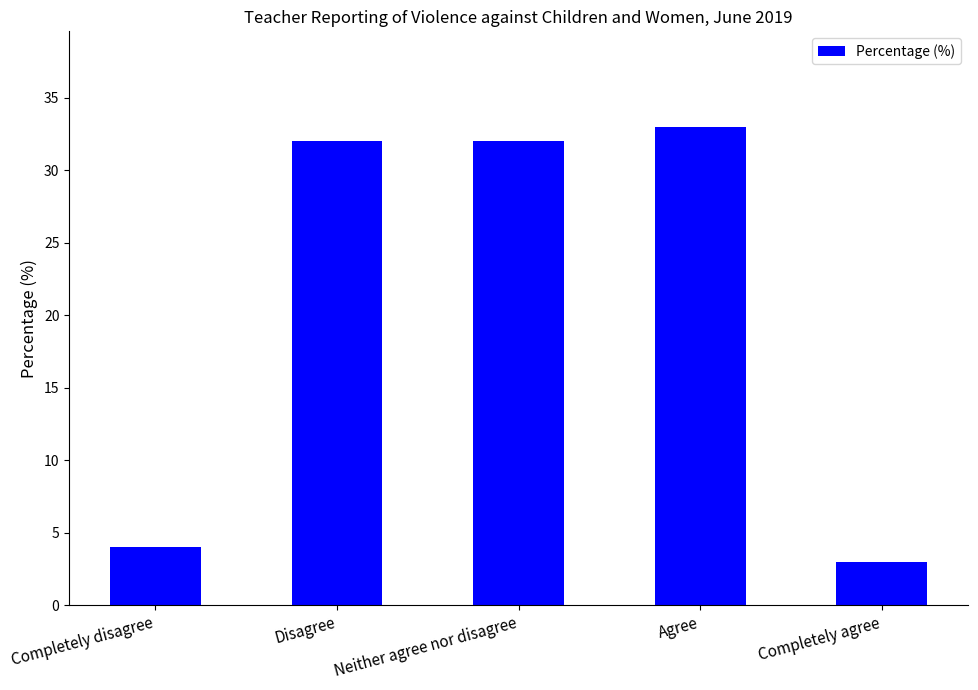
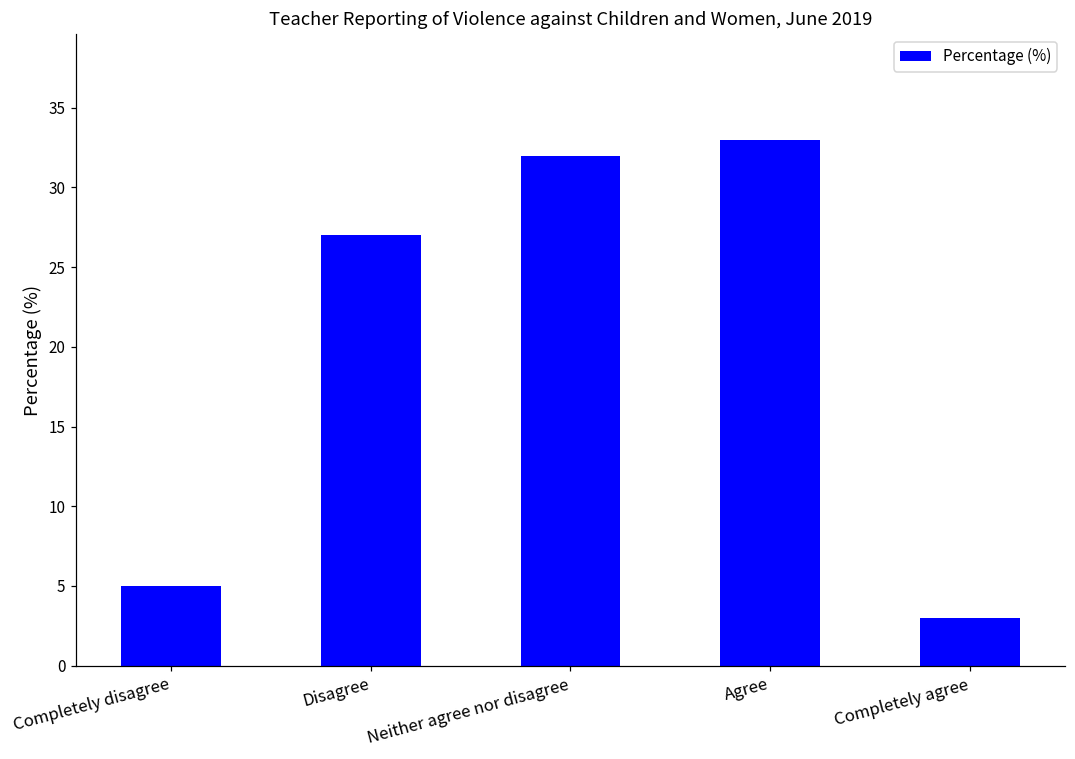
Completely disagree: 4 -> 5
Disagree: 32 -> 27
